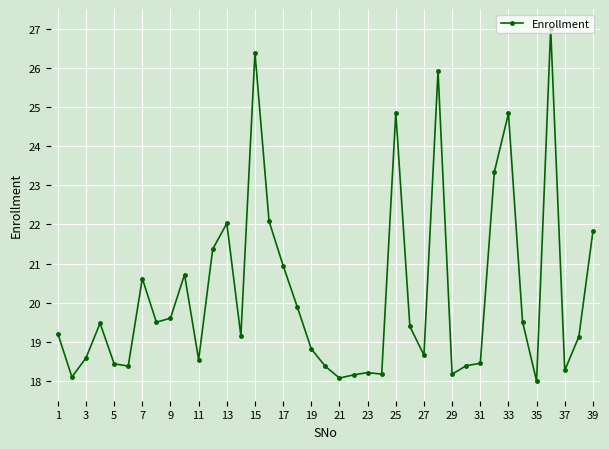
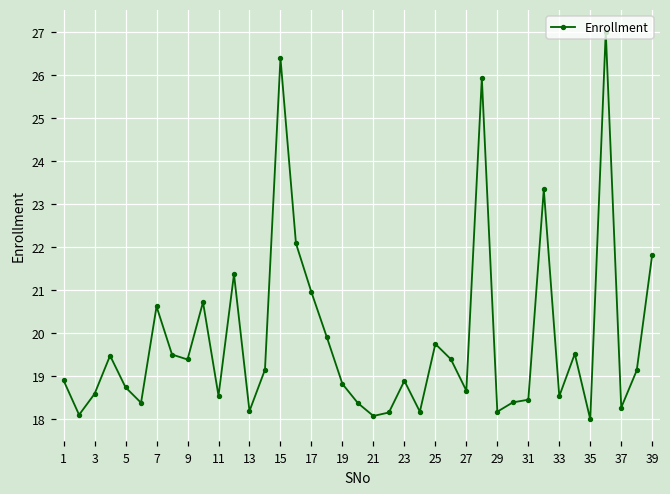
1: 19.2 -> 18.9
5: 18.4 -> 18.7
9: 19.6 -> 19.4
13: 22.0 -> 18.2
23: 18.2 -> 18.9
25: 24.9 -> 19.8
33: 24.8 -> 18.5
